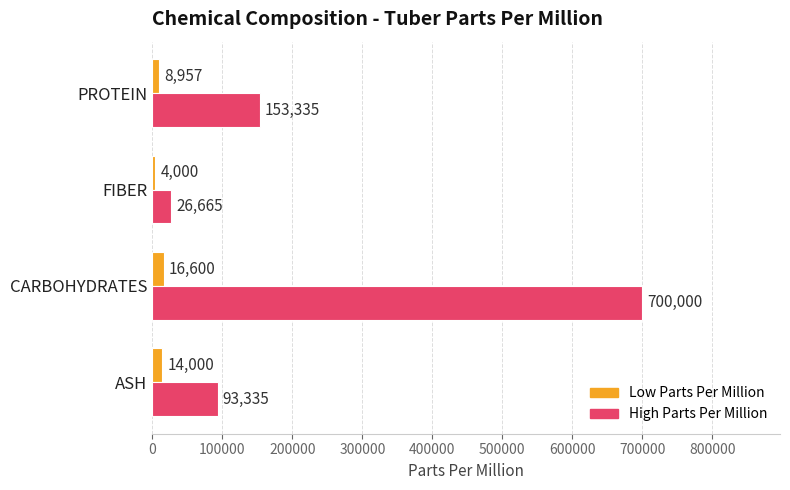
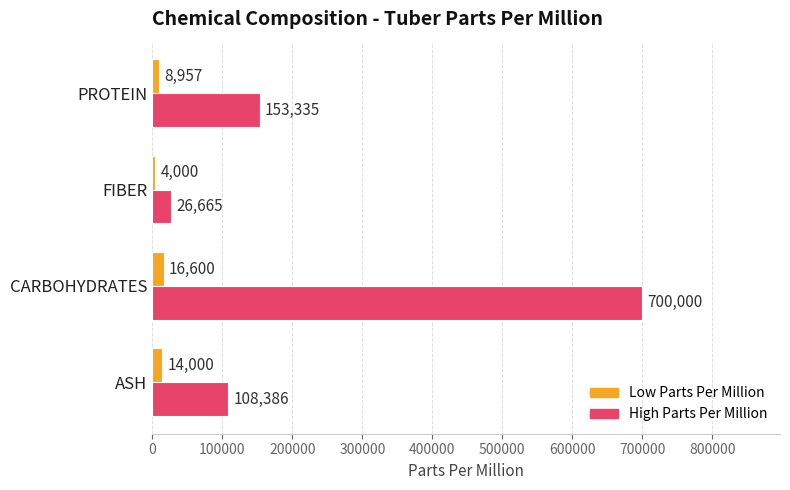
High Parts Per Million, ASH: 93,335 -> 108,386
